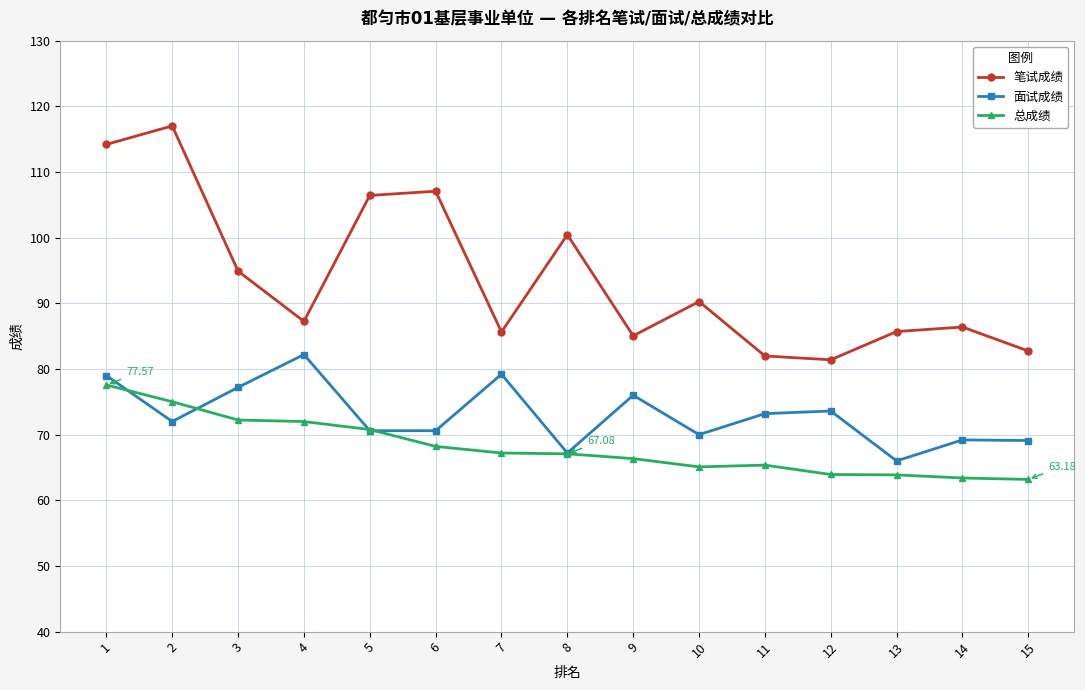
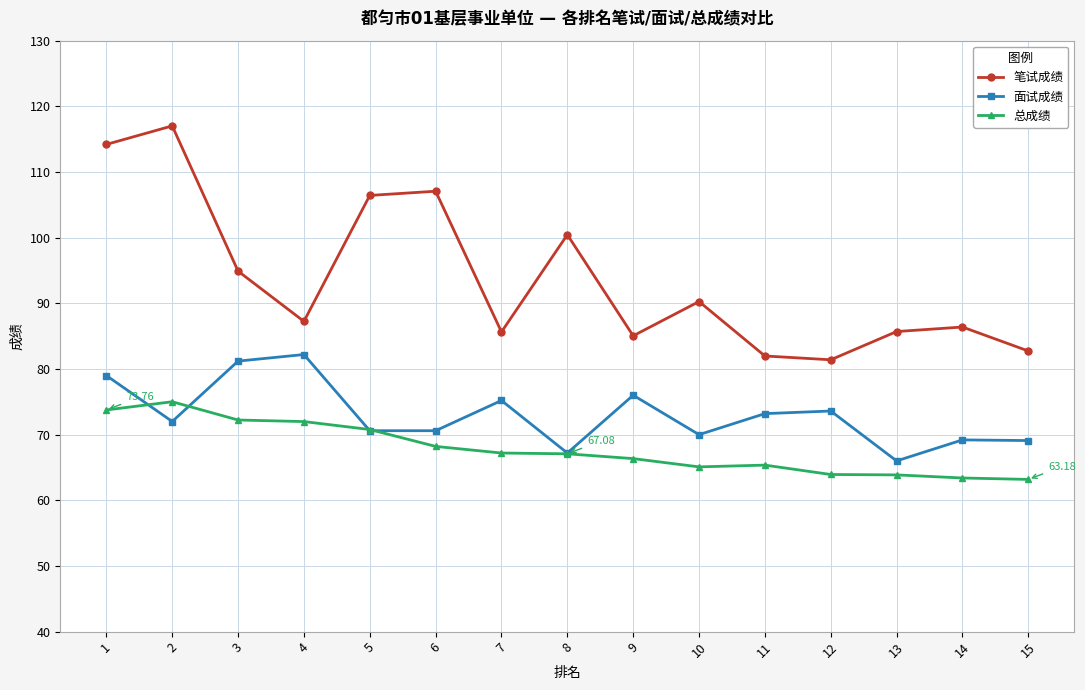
总成绩, 1: 77.57 -> 73.76
面试成绩, 3: 77 -> 81
面试成绩, 7: 79 -> 75
